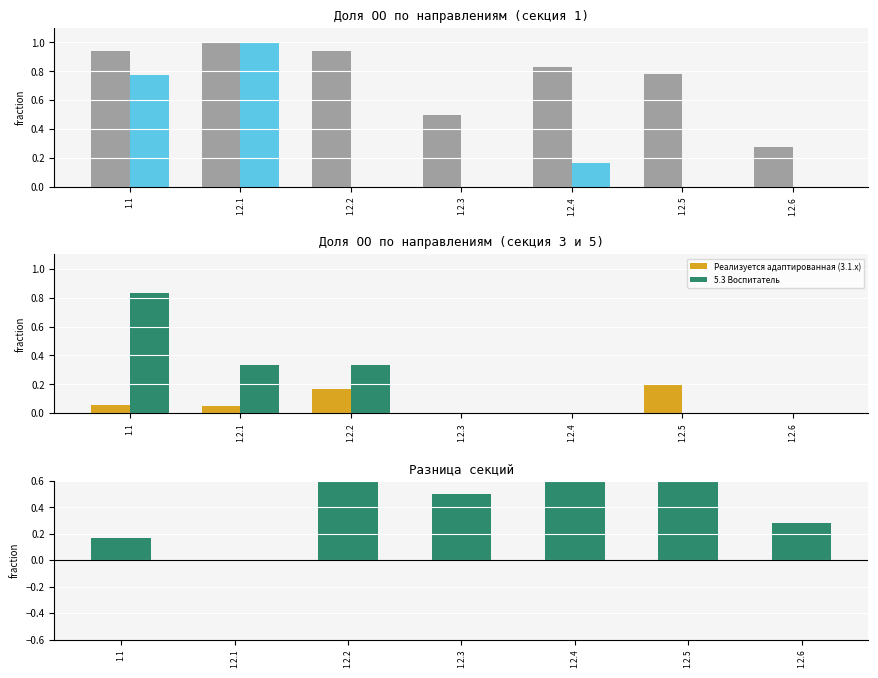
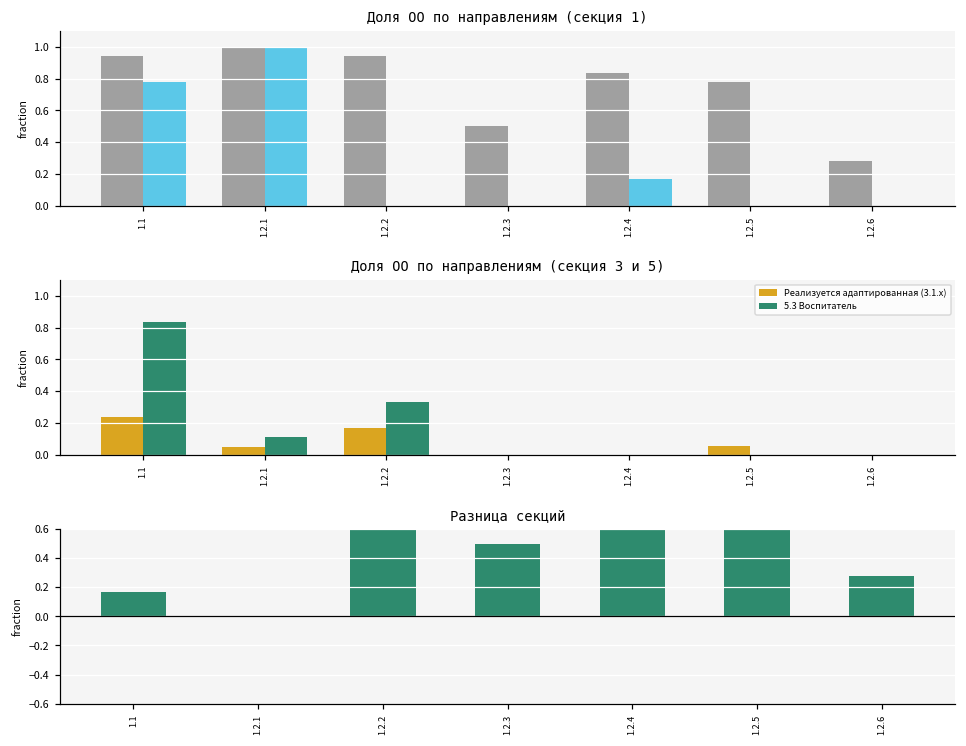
Доля ОО по направлениям (секция 3 и 5), Реализуется адаптированная (3.1.x), 1.1: 0.06 -> 0.24
Доля ОО по направлениям (секция 3 и 5), 5.3 Воспитатель, 1.2.1: 0.33 -> 0.11
Доля ОО по направлениям (секция 3 и 5), Реализуется адаптированная (3.1.x), 1.2.5: 0.20 -> 0.06
